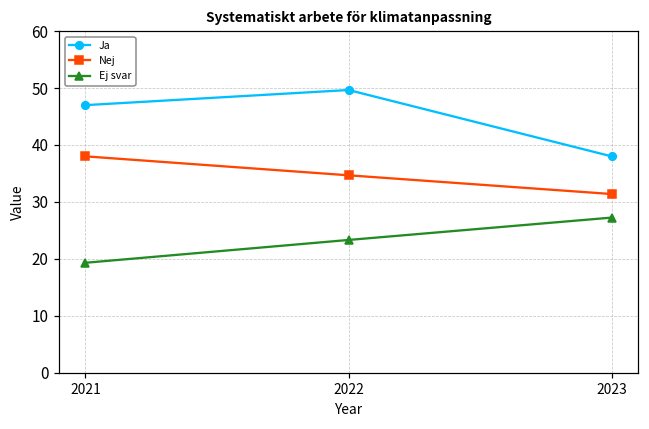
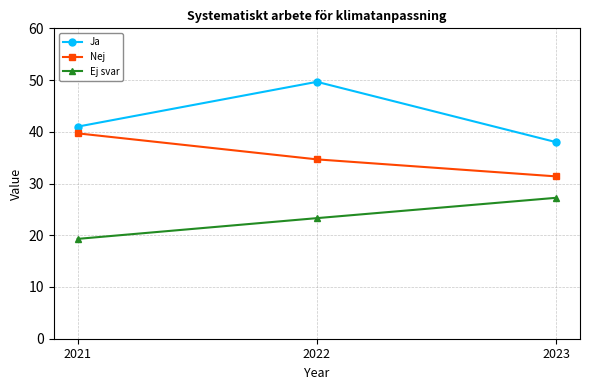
Ja, 2021: 47 -> 41
Nej, 2021: 38 -> 40
